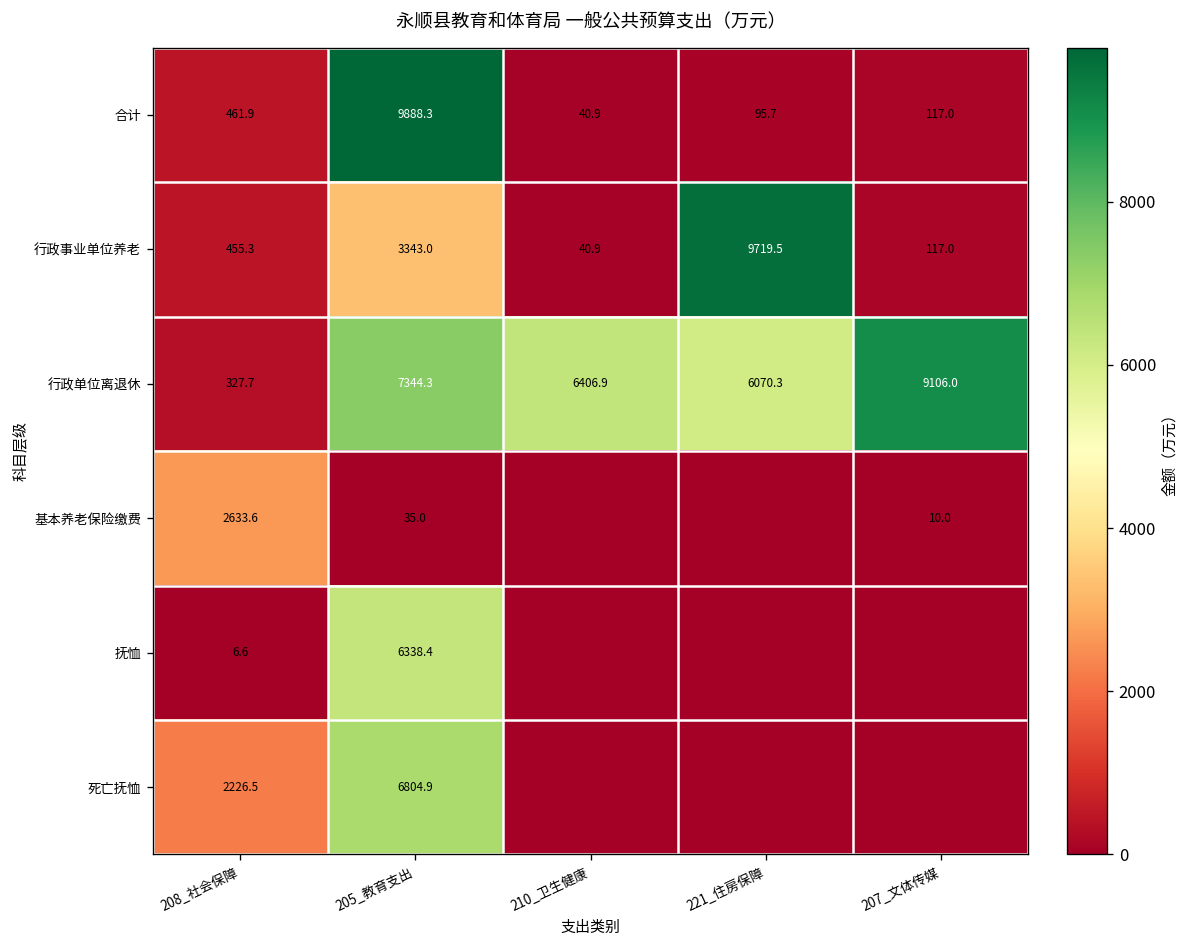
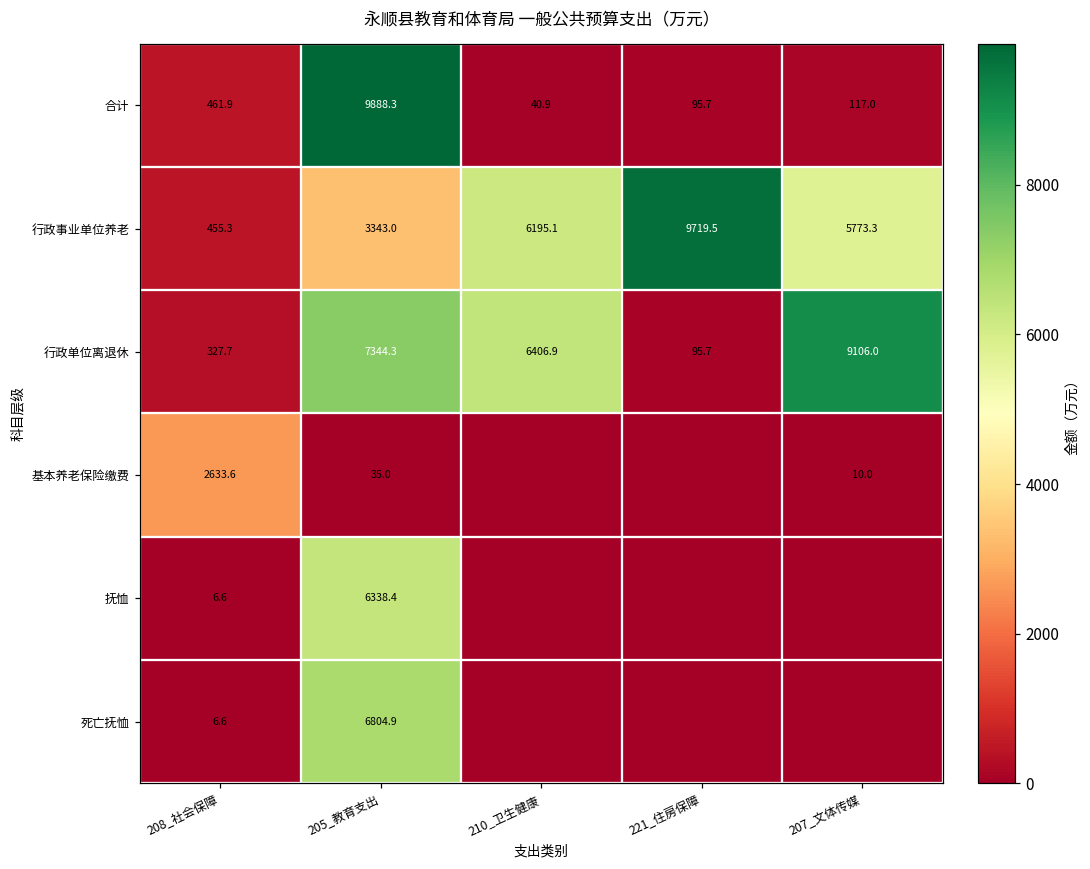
行政事业单位养老, 210_卫生健康: 40.9 -> 6195.1
行政事业单位养老, 207_文体传媒: 117.0 -> 5773.3
行政单位离退休, 221_住房保障: 6070.3 -> 95.7
死亡抚恤, 208_社会保障: 2226.5 -> 6.6
